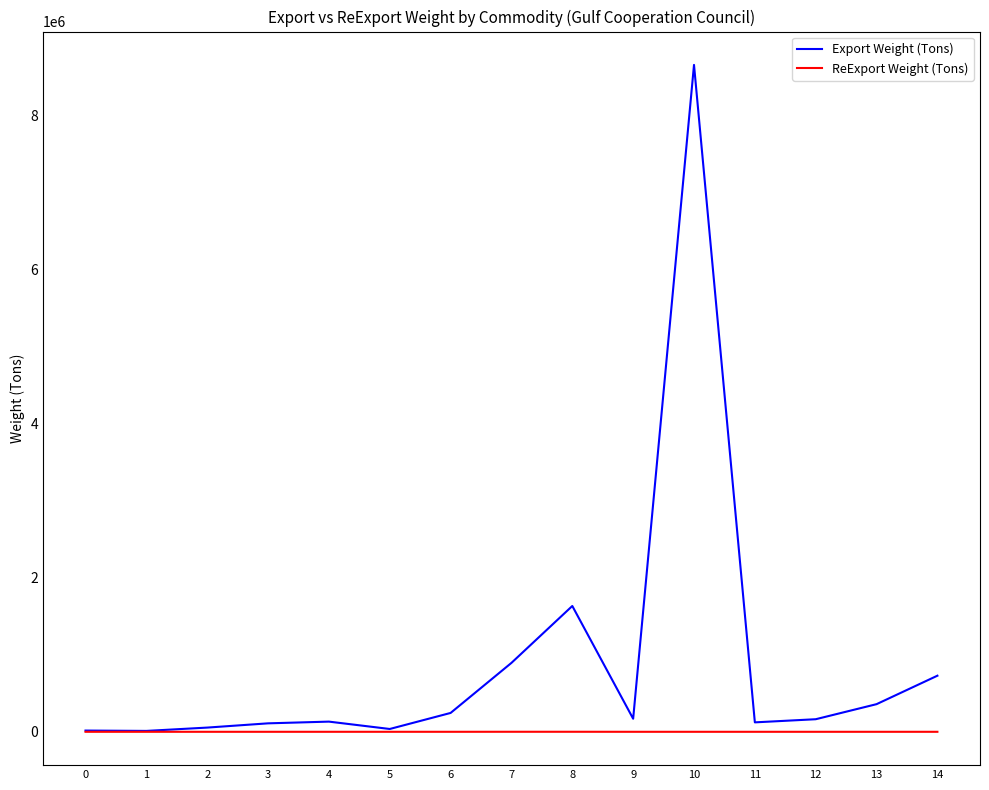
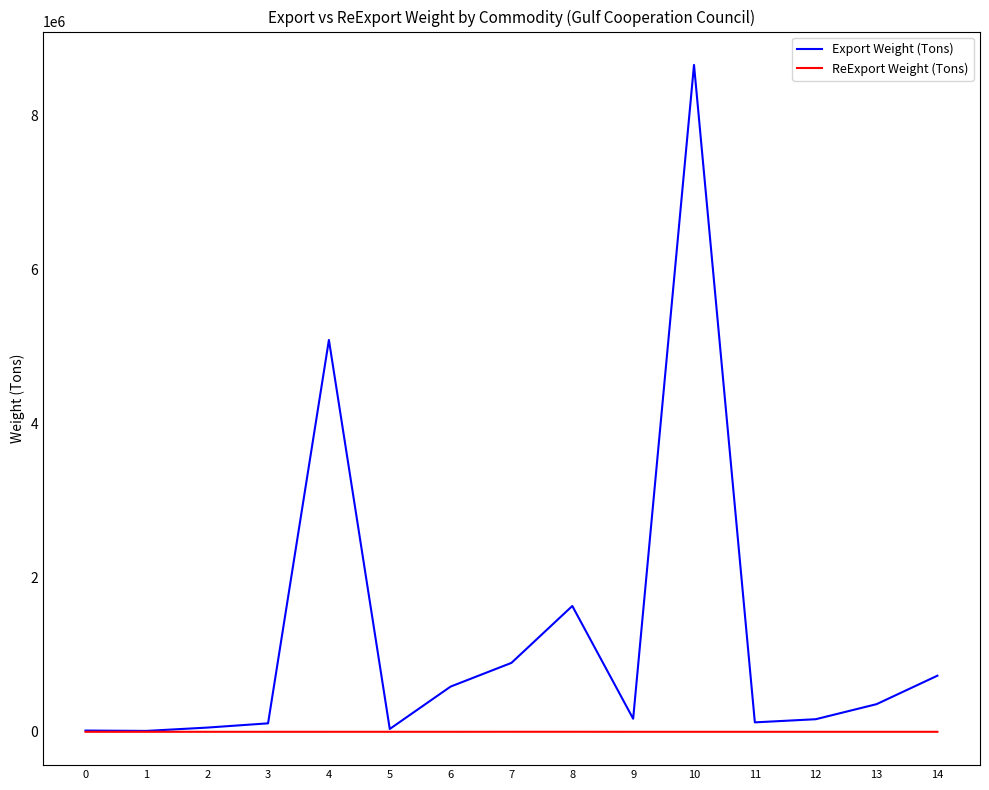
Export Weight (Tons), 4: 100000 -> 5100000
Export Weight (Tons), 6: 200000 -> 600000
